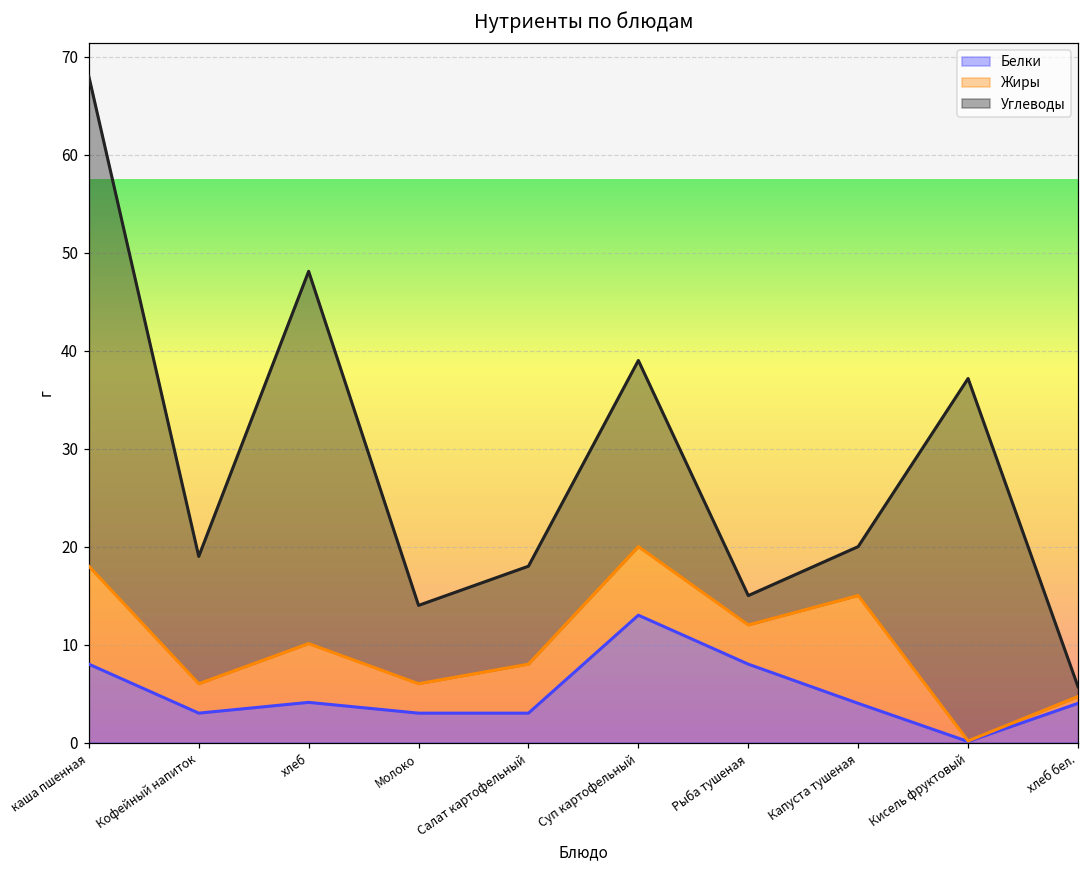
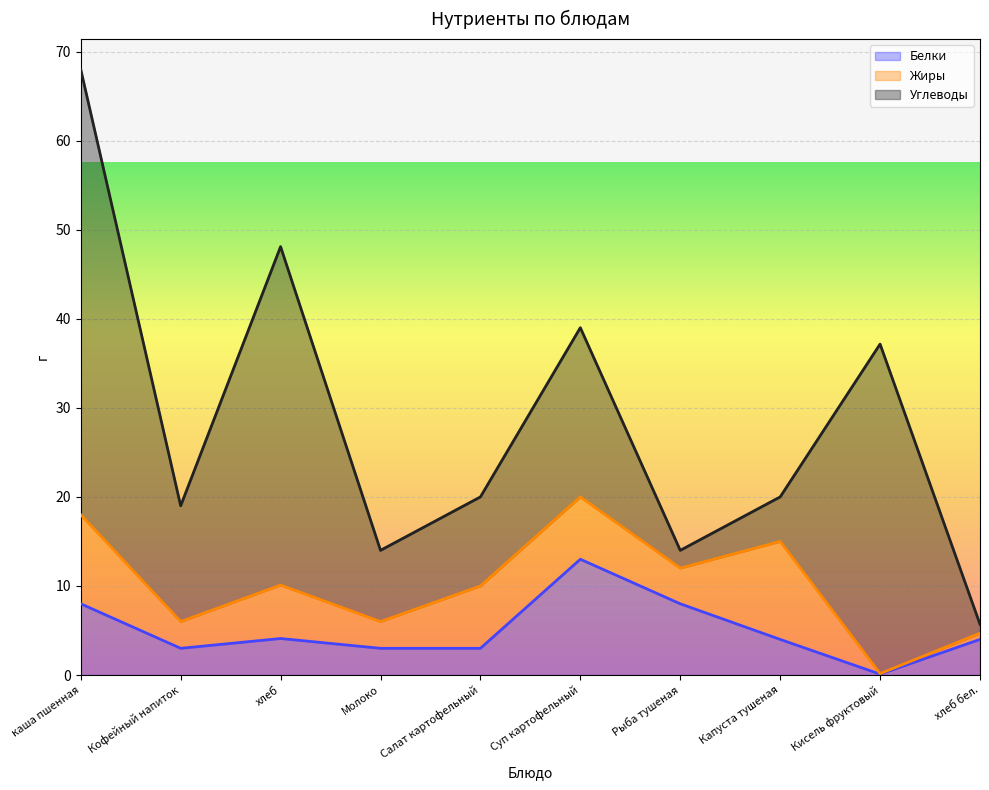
Жиры, Салат картофельный: 5 -> 7
Углеводы, Рыба тушеная: 3 -> 2
